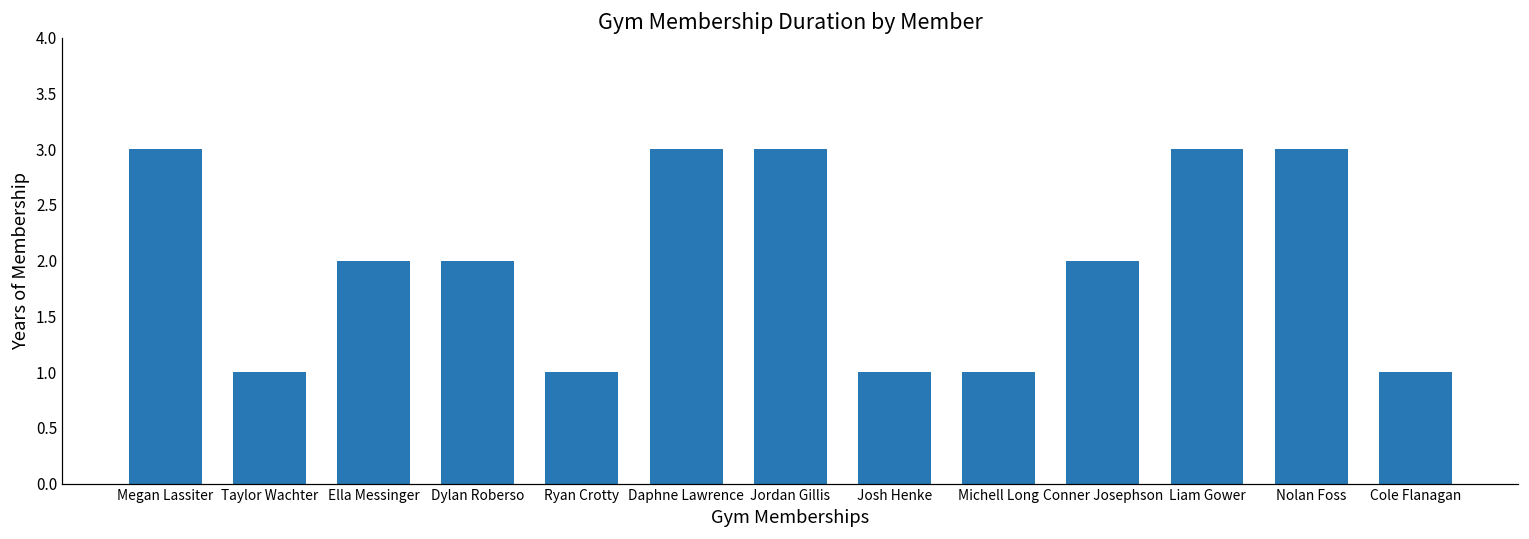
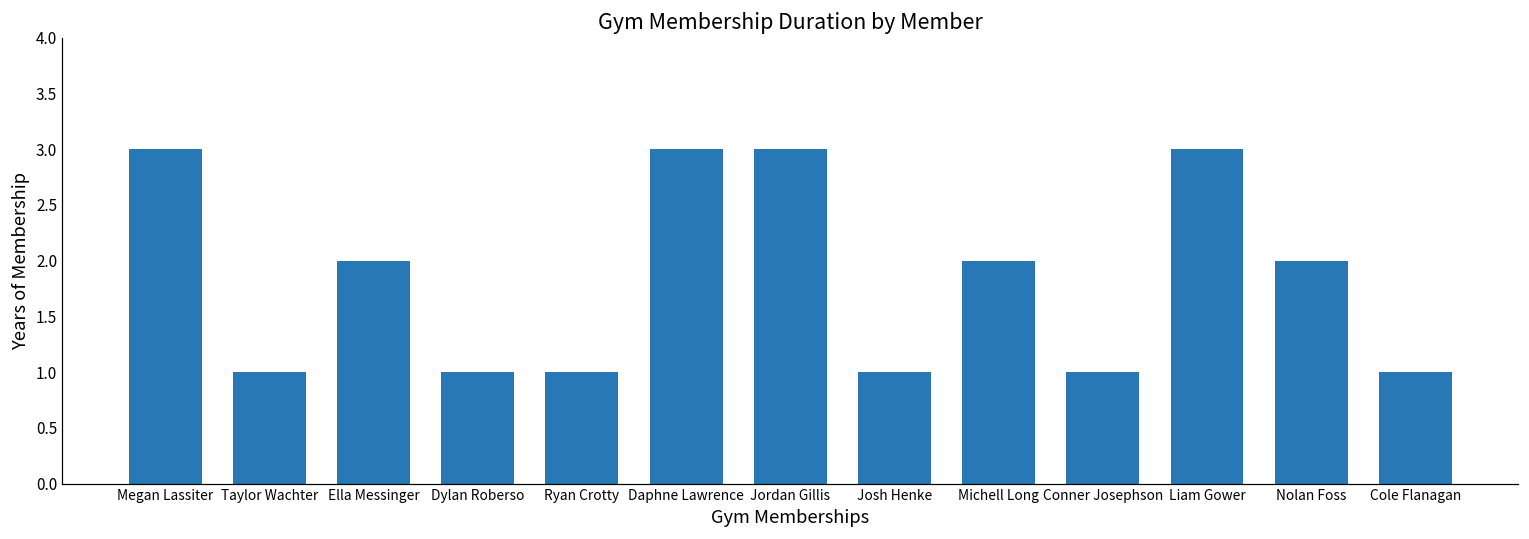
Dylan Roberso: 2 -> 1
Michell Long: 1 -> 2
Conner Josephson: 2 -> 1
Nolan Foss: 3 -> 2
